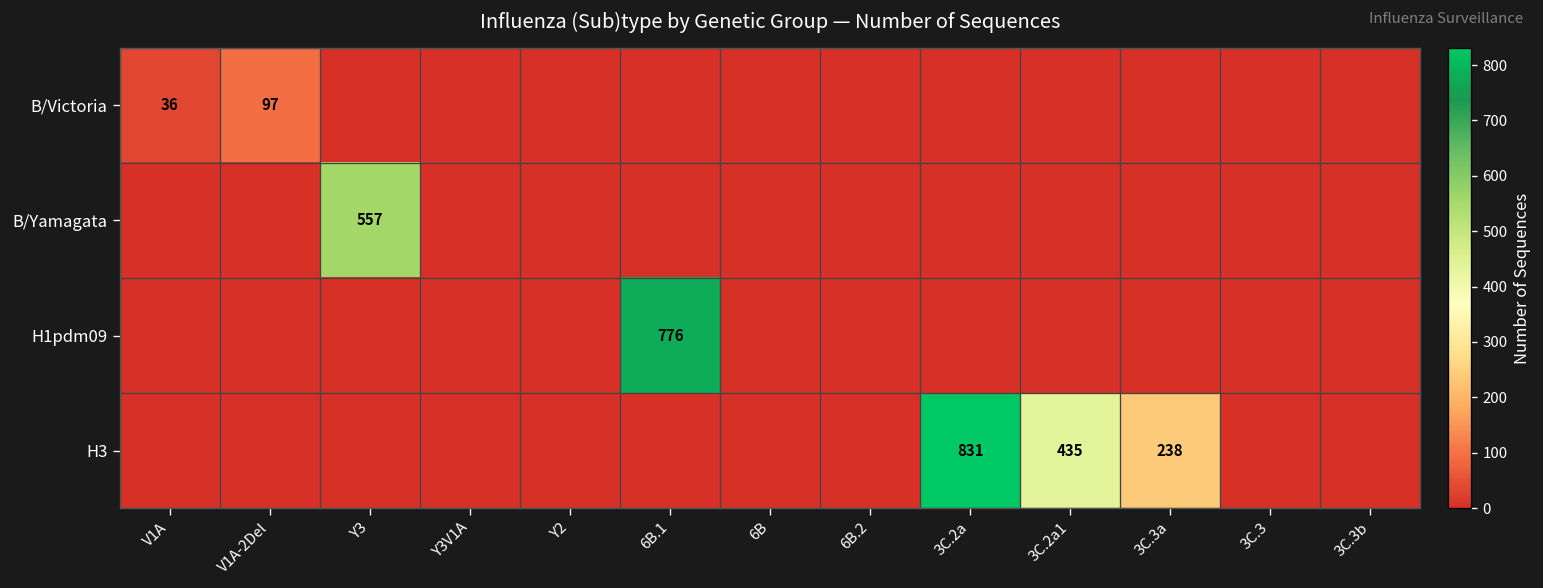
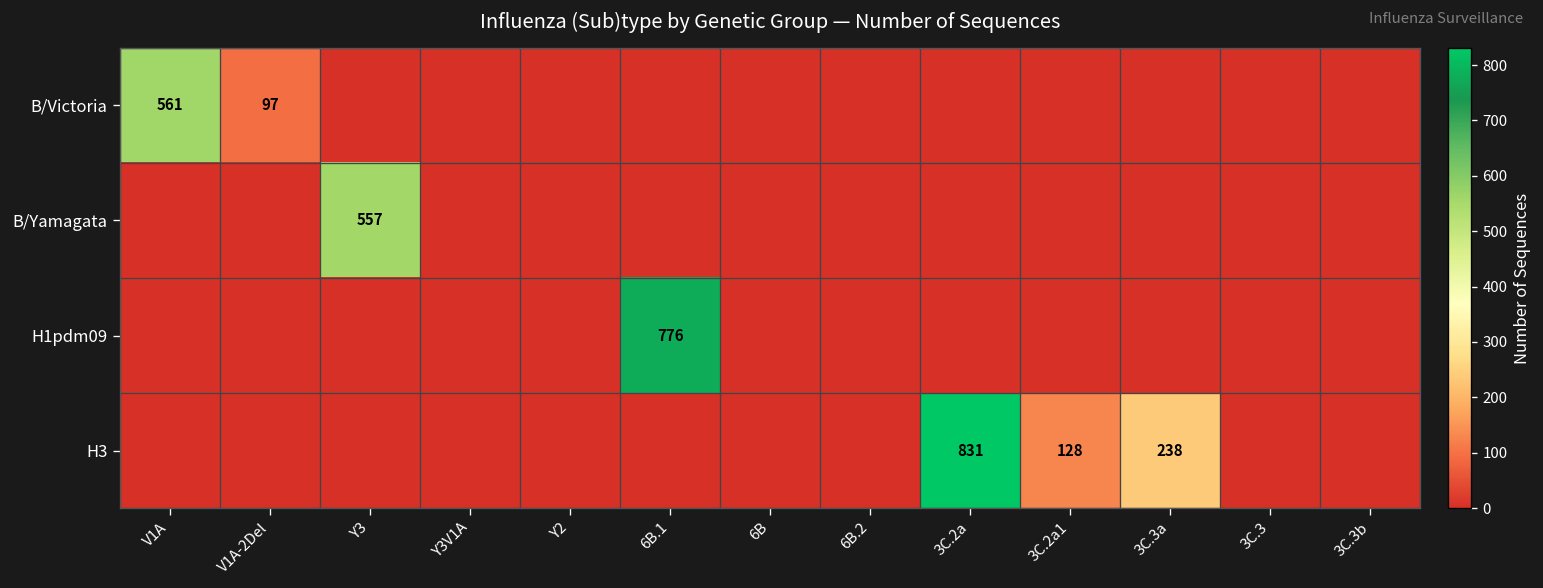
B/Victoria, V1A: 36 -> 561
H3, 3C.2a1: 435 -> 128
